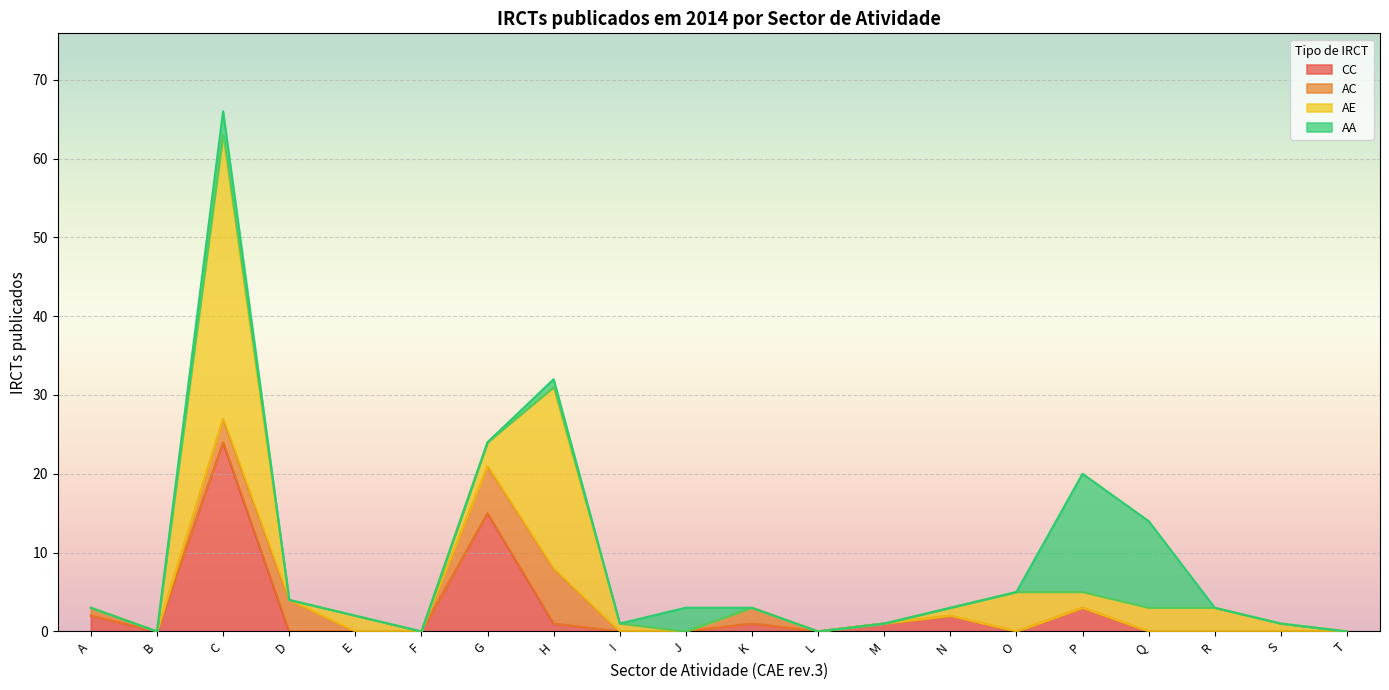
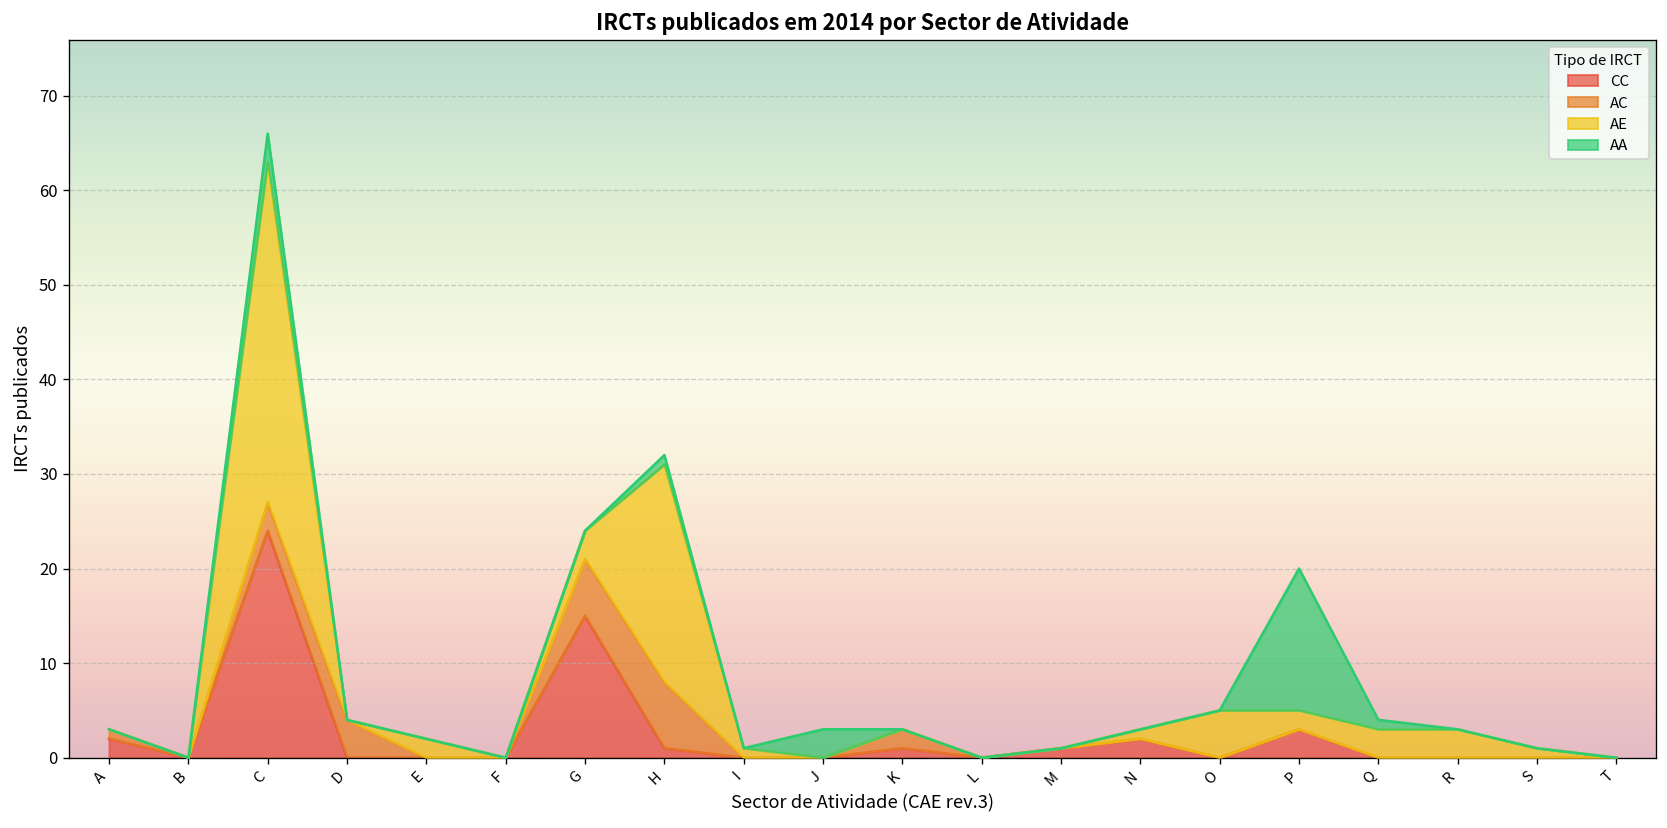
AA, Q: 11 -> 1
